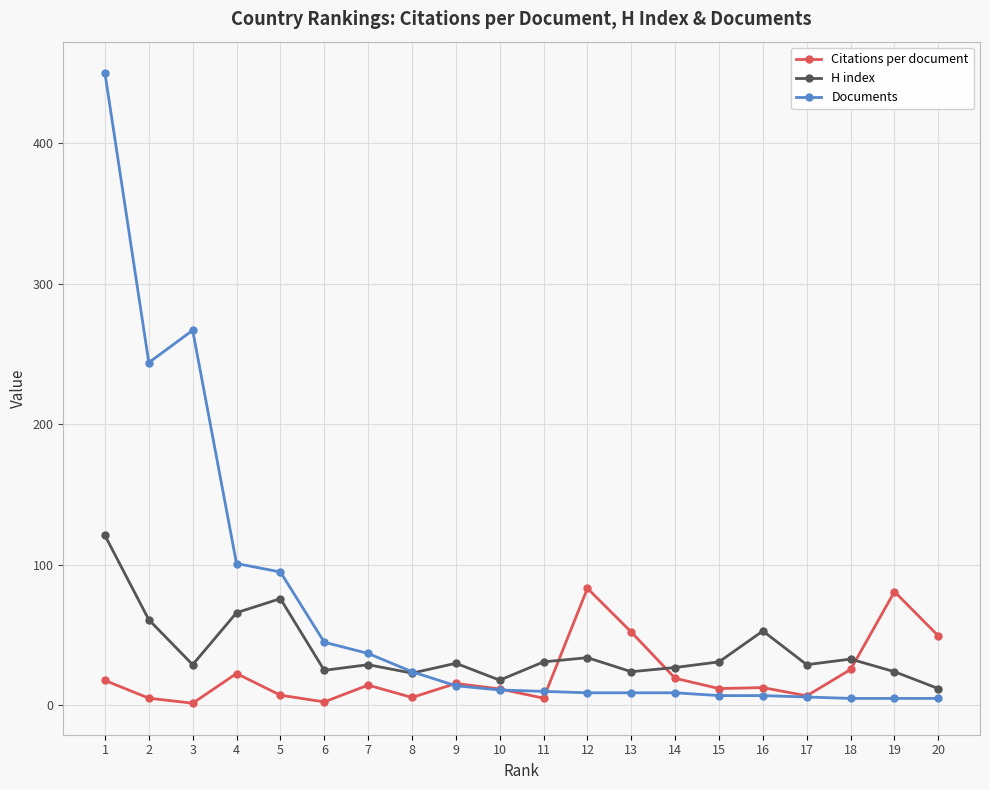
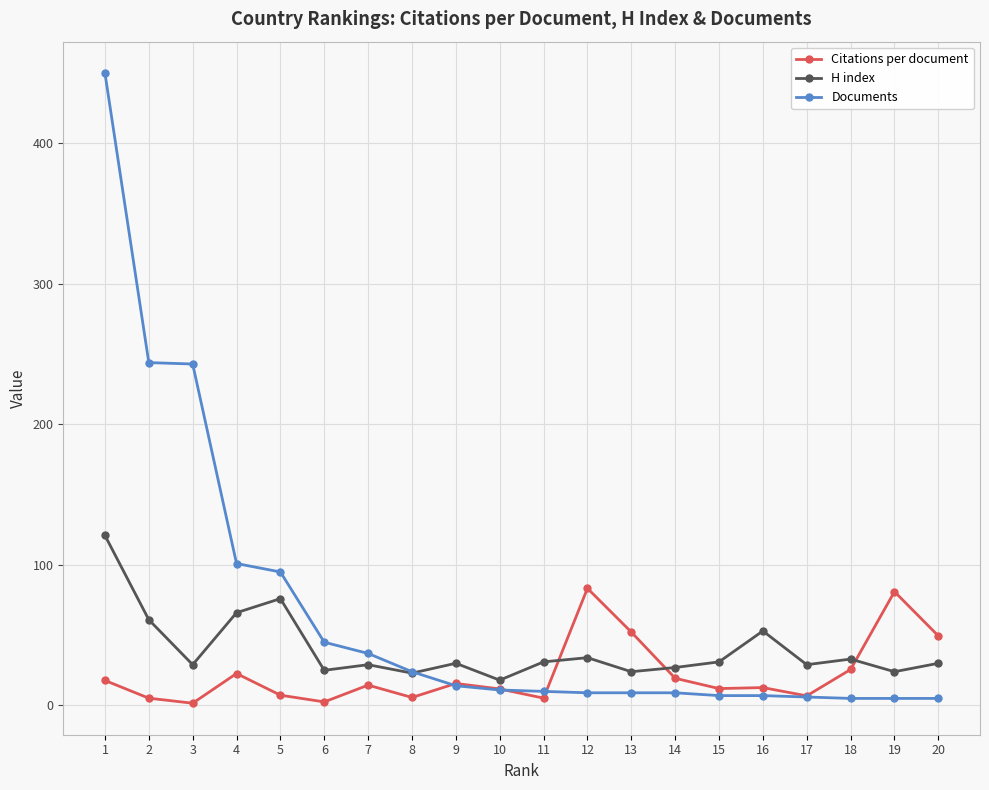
Documents, 3: 267 -> 243
H index, 20: 12 -> 30
